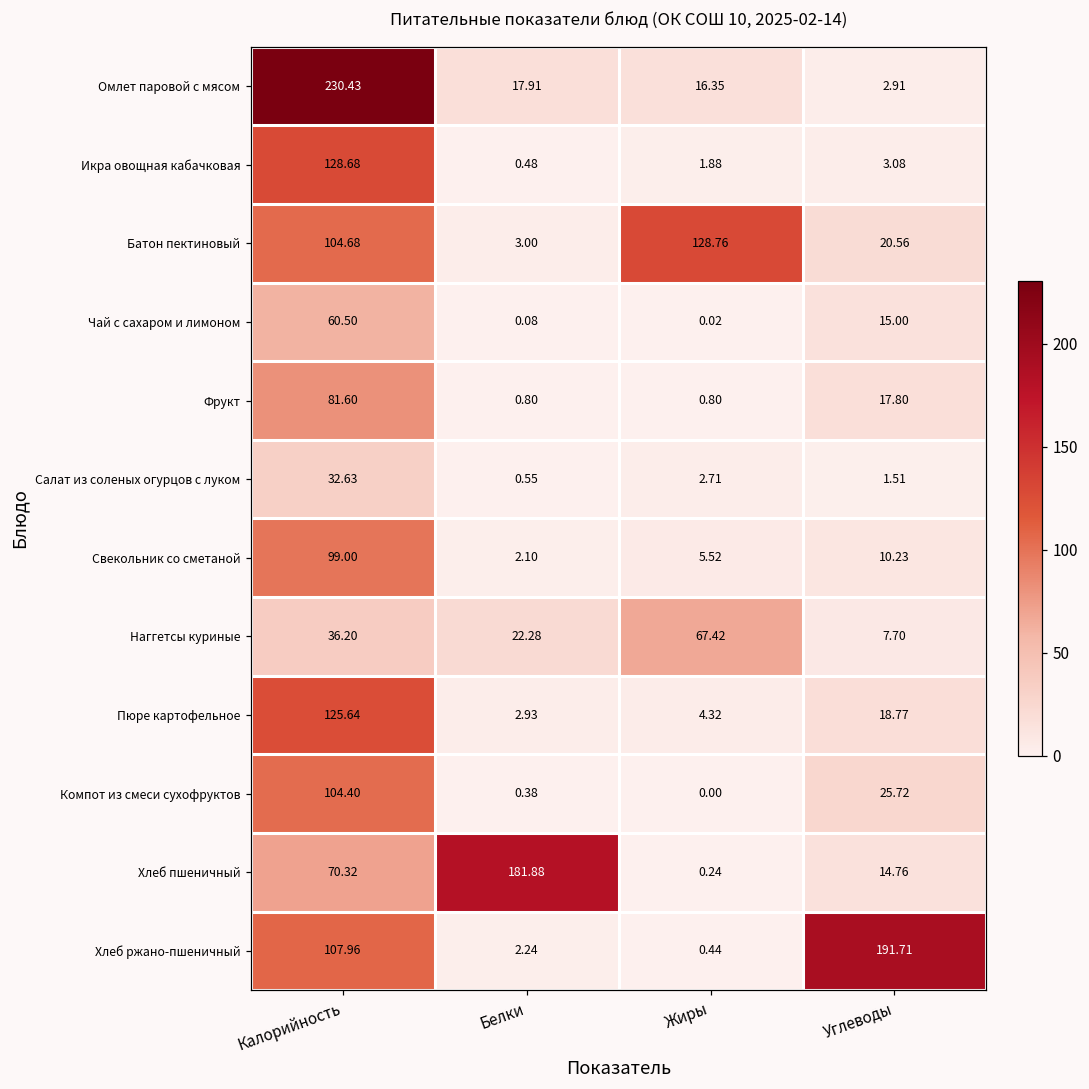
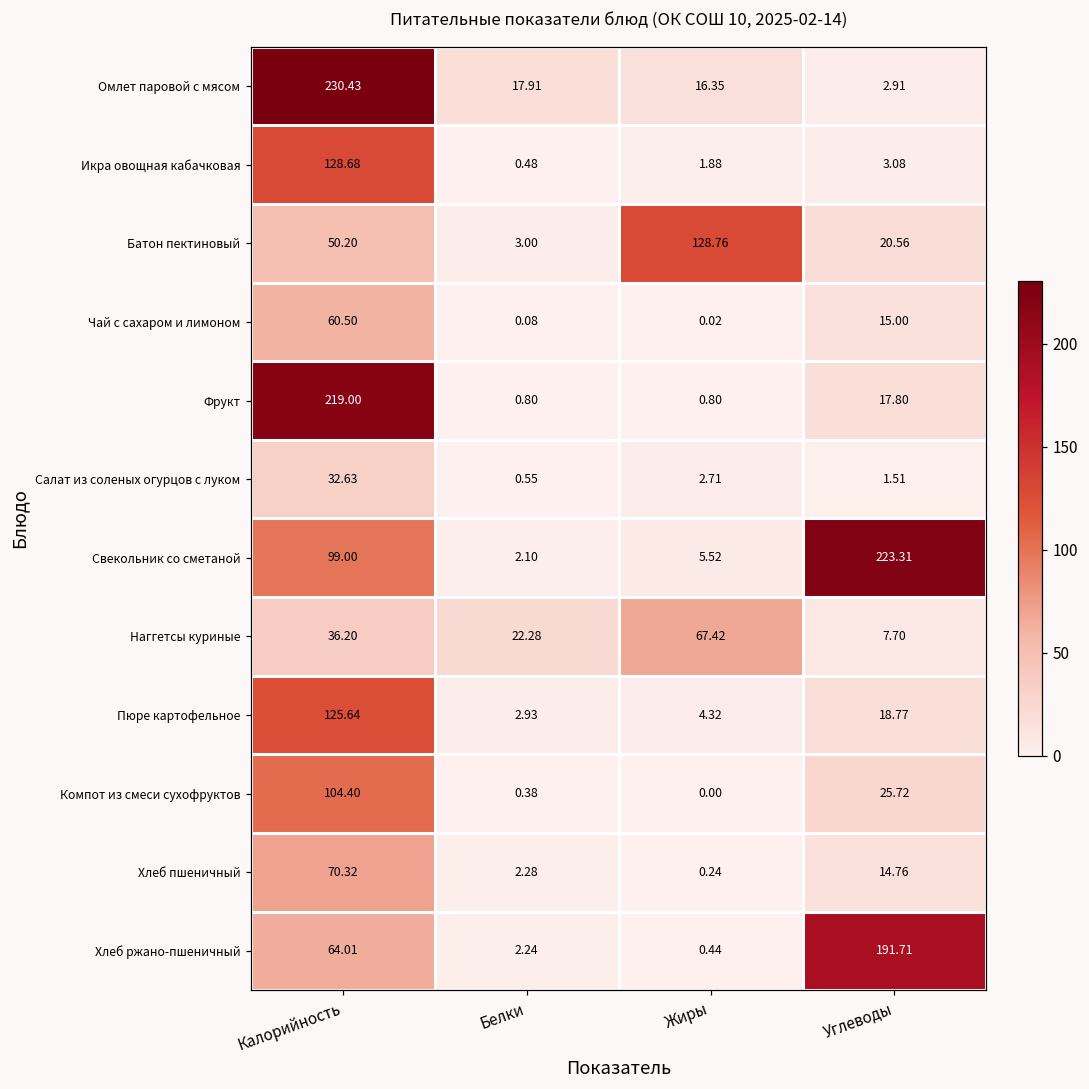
Батон пектиновый, Калорийность: 104.68 -> 50.20
Фрукт, Калорийность: 81.60 -> 219.00
Свекольник со сметаной, Углеводы: 10.23 -> 223.31
Хлеб пшеничный, Белки: 181.88 -> 2.28
Хлеб ржано-пшеничный, Калорийность: 107.96 -> 64.01
